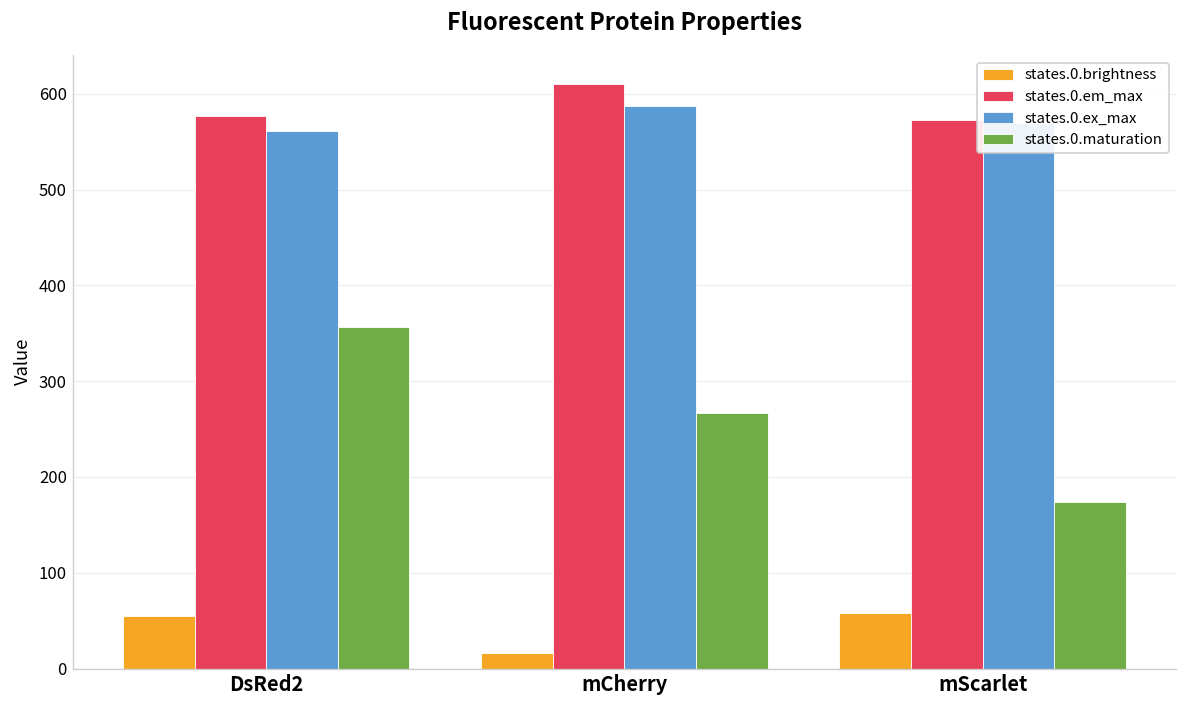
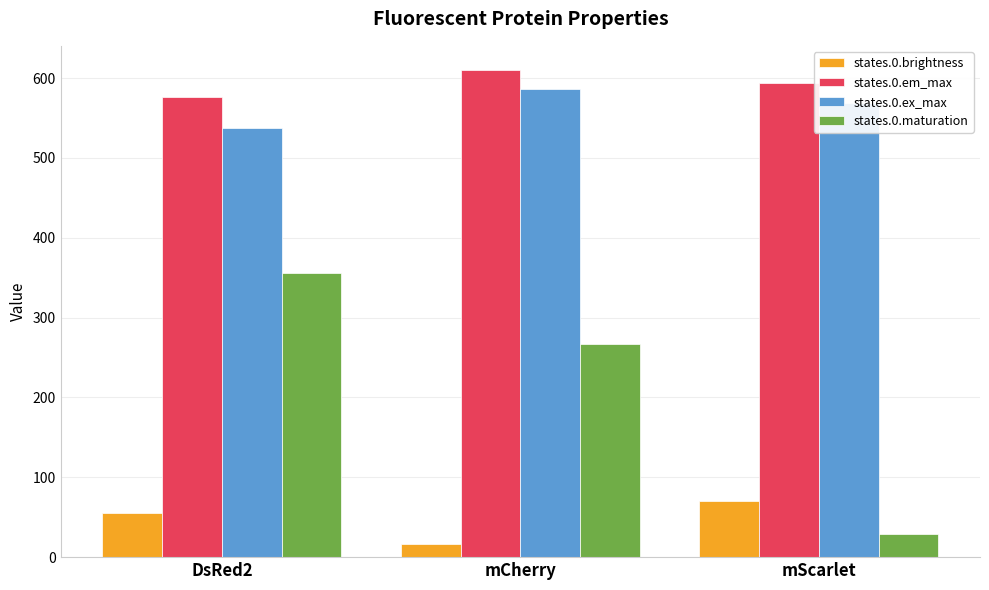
states.0.ex_max, DsRed2: 560 -> 540
states.0.brightness, mScarlet: 60 -> 70
states.0.em_max, mScarlet: 570 -> 590
states.0.maturation, mScarlet: 170 -> 30
